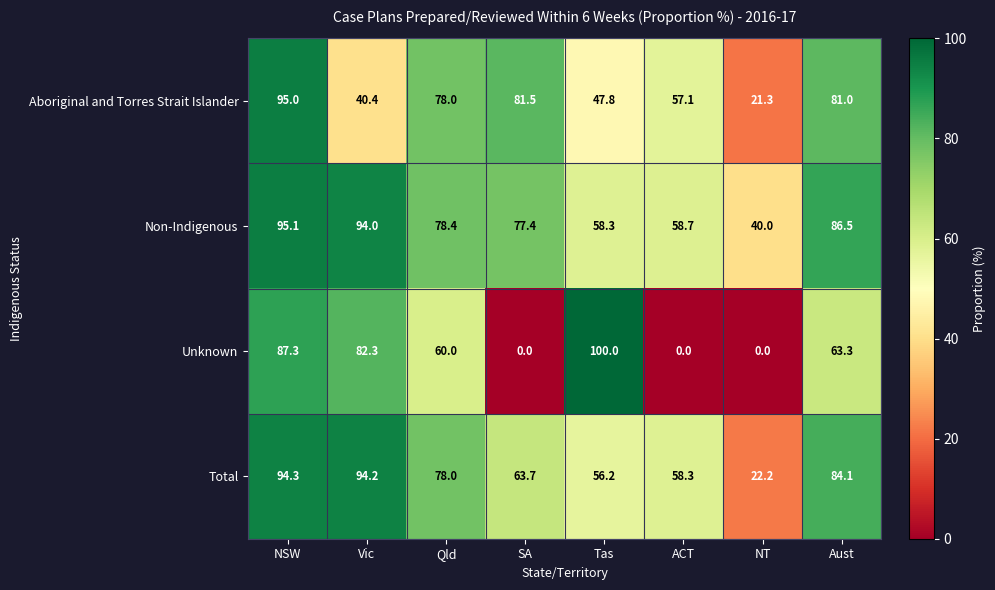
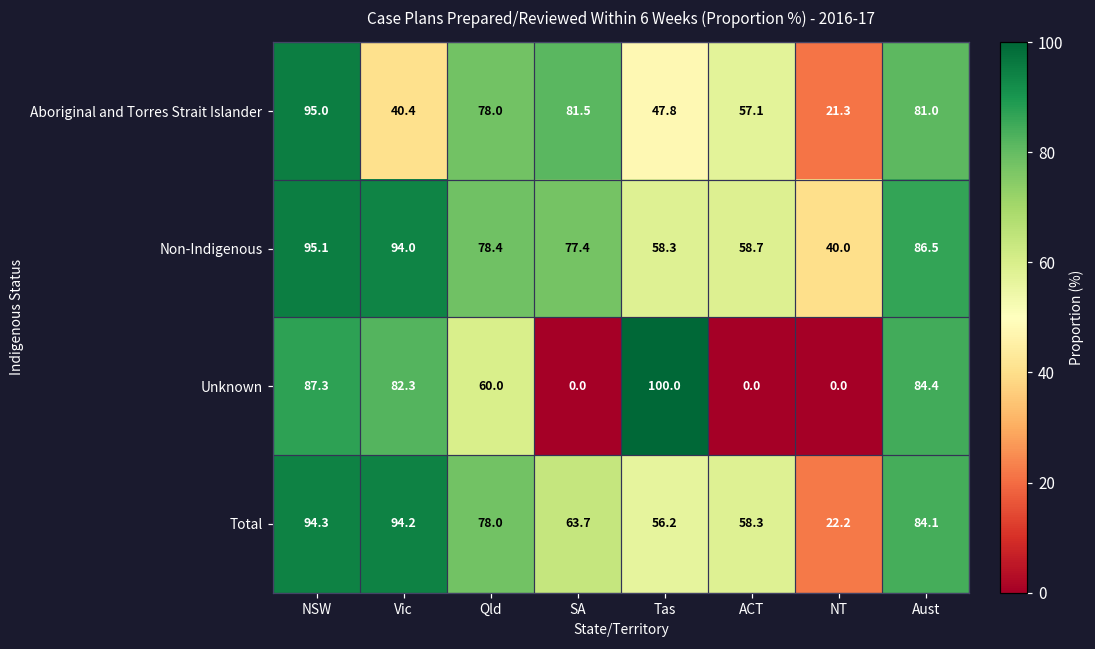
Unknown, Aust: 63.3 -> 84.4
